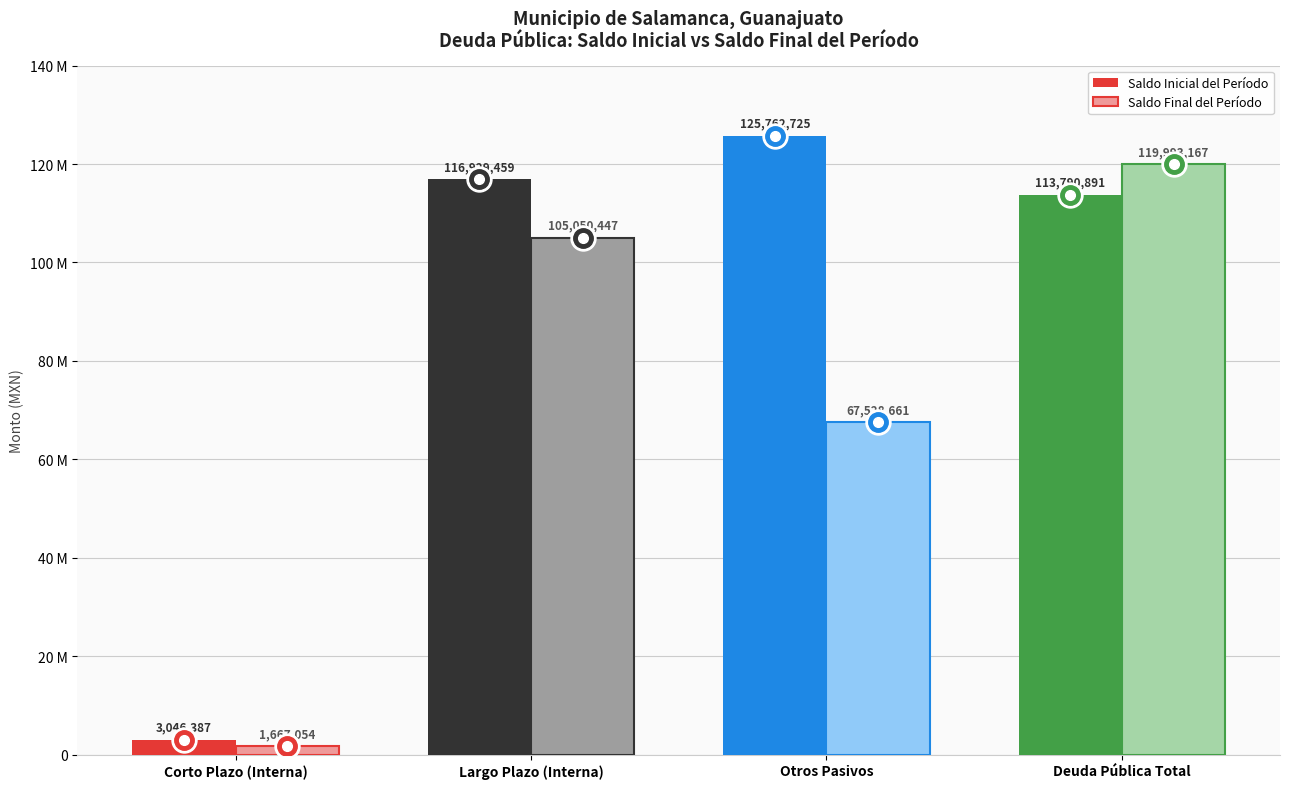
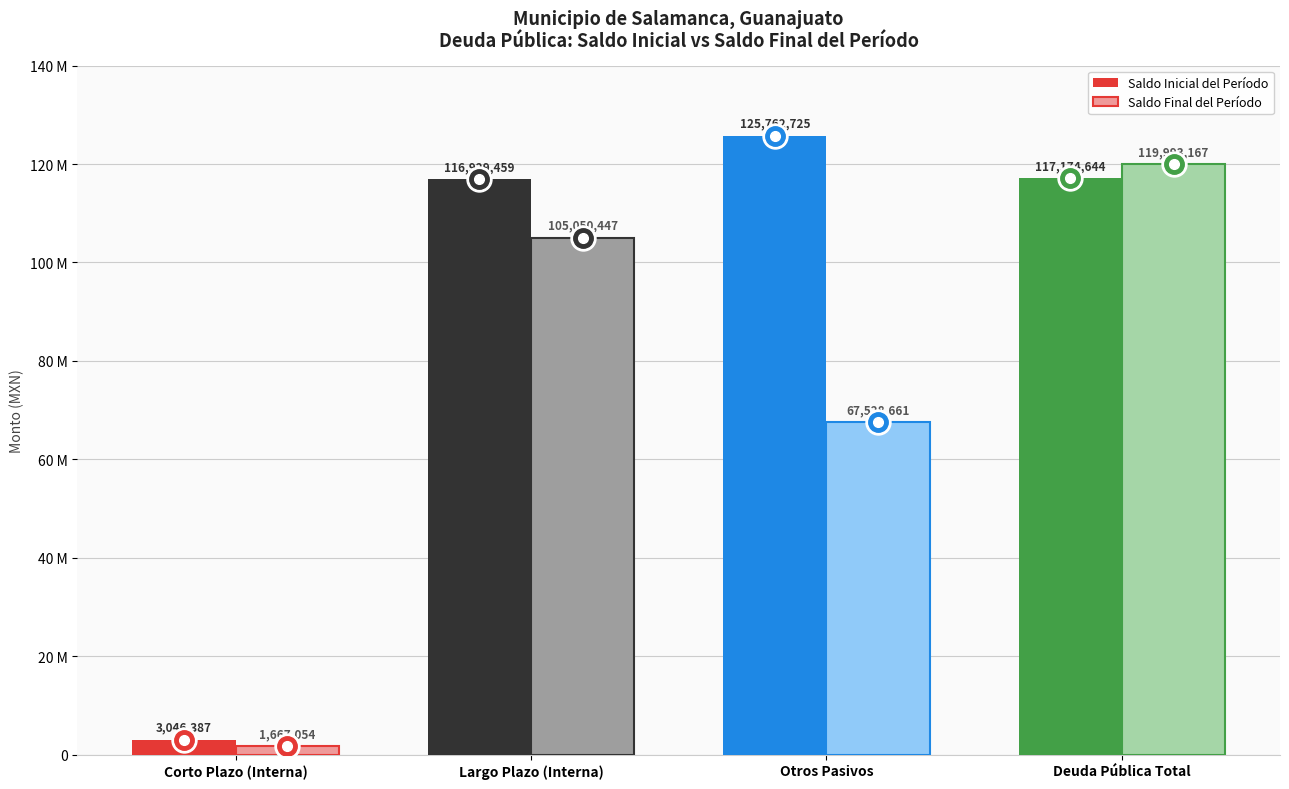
Saldo Inicial del Período, Deuda Pública Total: 113,790,891 -> 117,174,644
